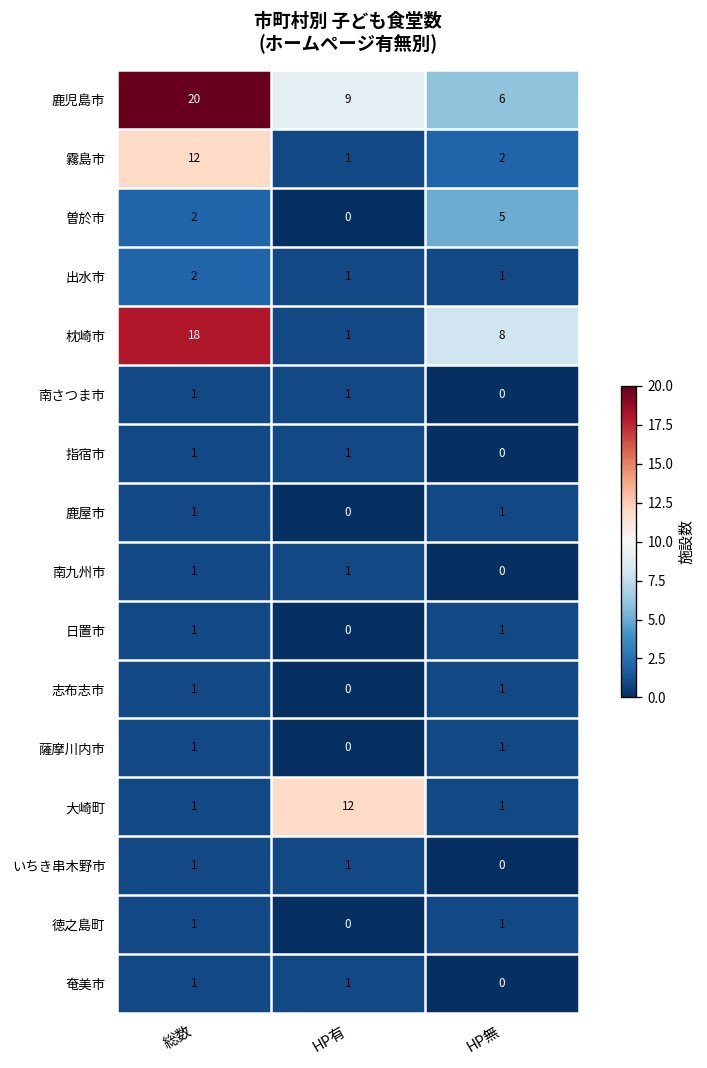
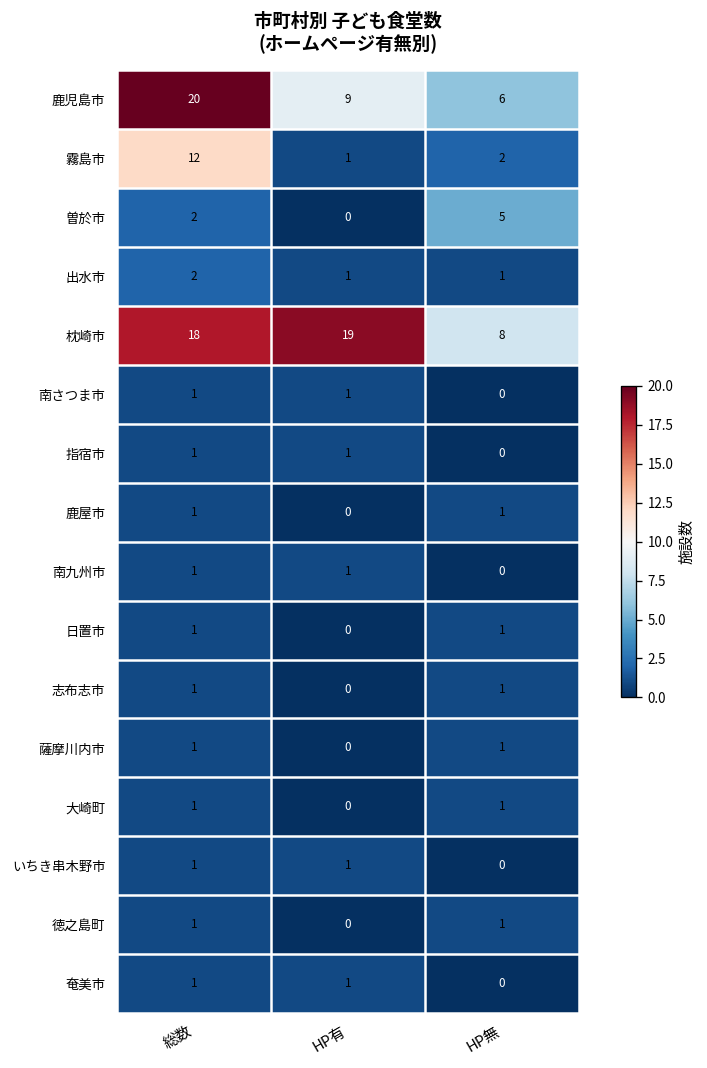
枕崎市, HP有: 1 -> 19
大崎町, HP有: 12 -> 0
